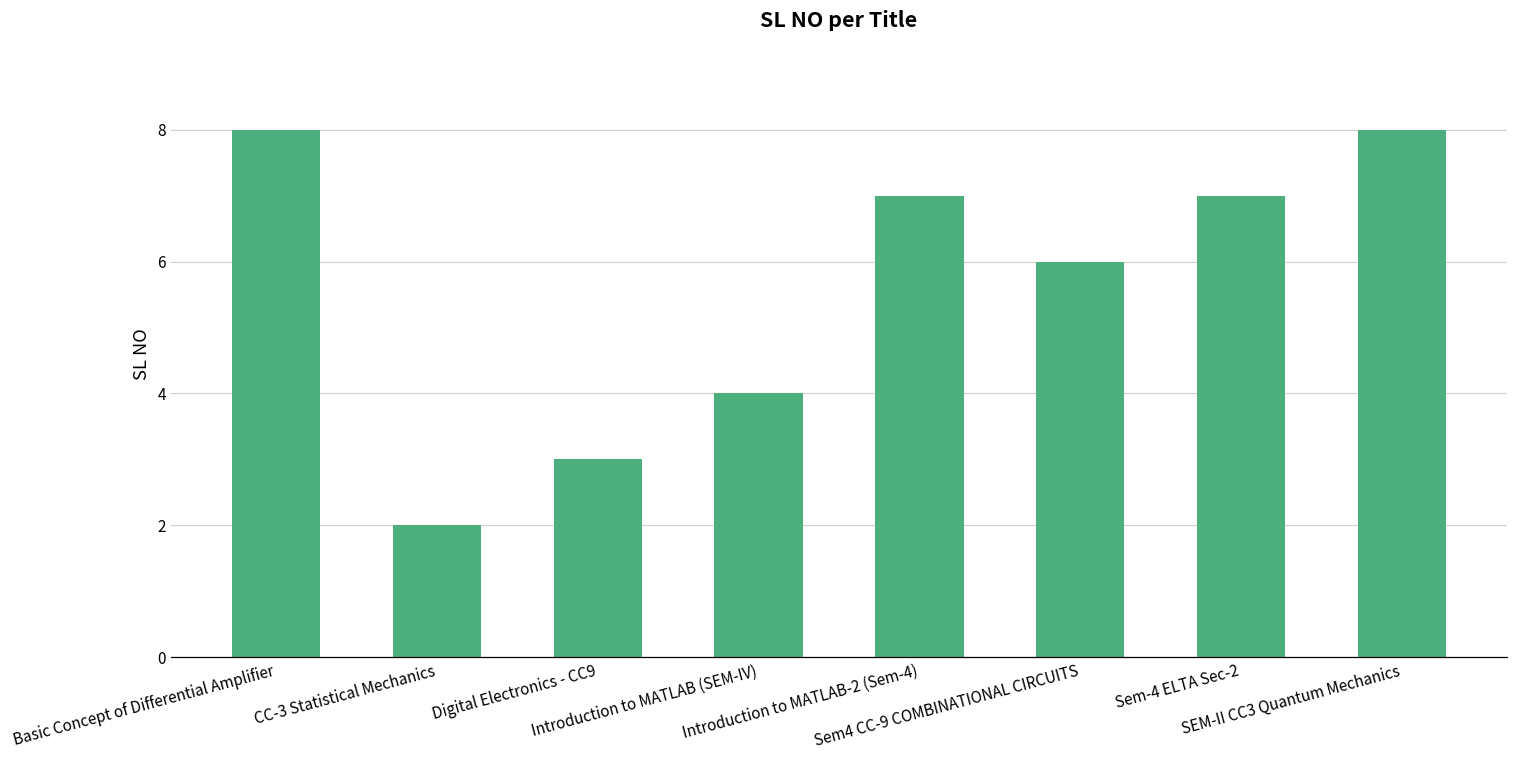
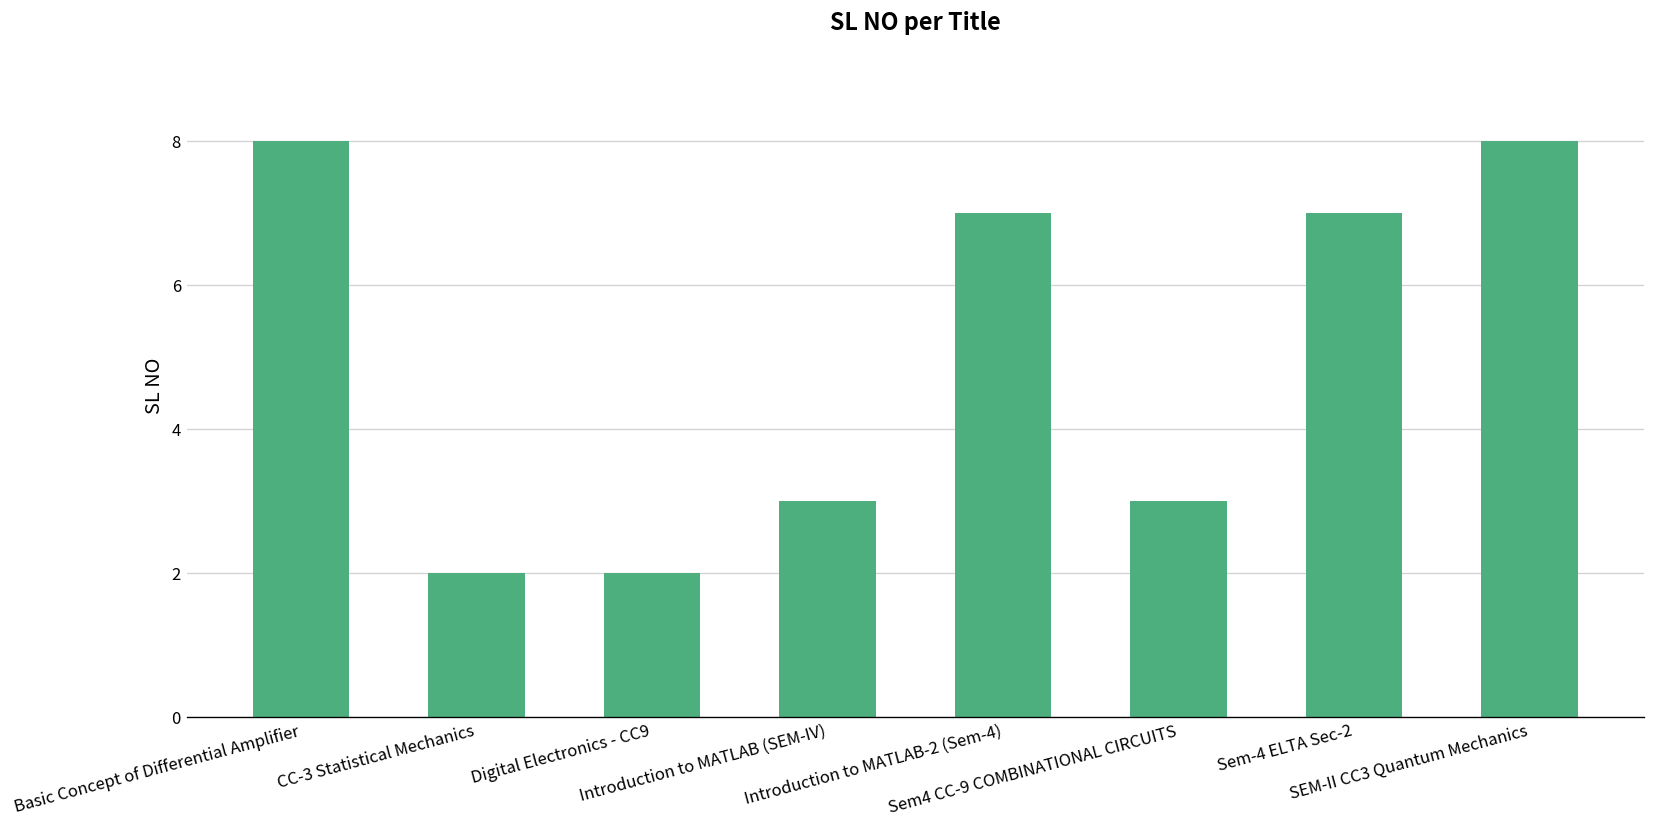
Digital Electronics - CC9: 3 -> 2
Introduction to MATLAB (SEM-IV): 4 -> 3
Sem4 CC-9 COMBINATIONAL CIRCUITS: 6 -> 3
